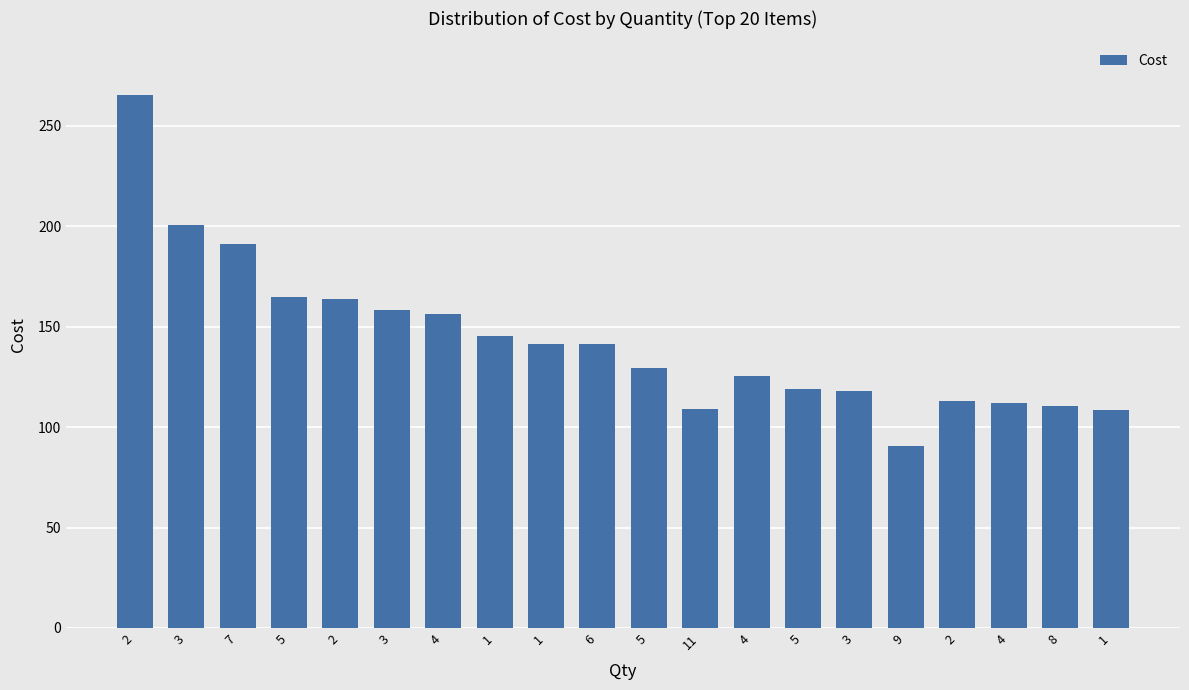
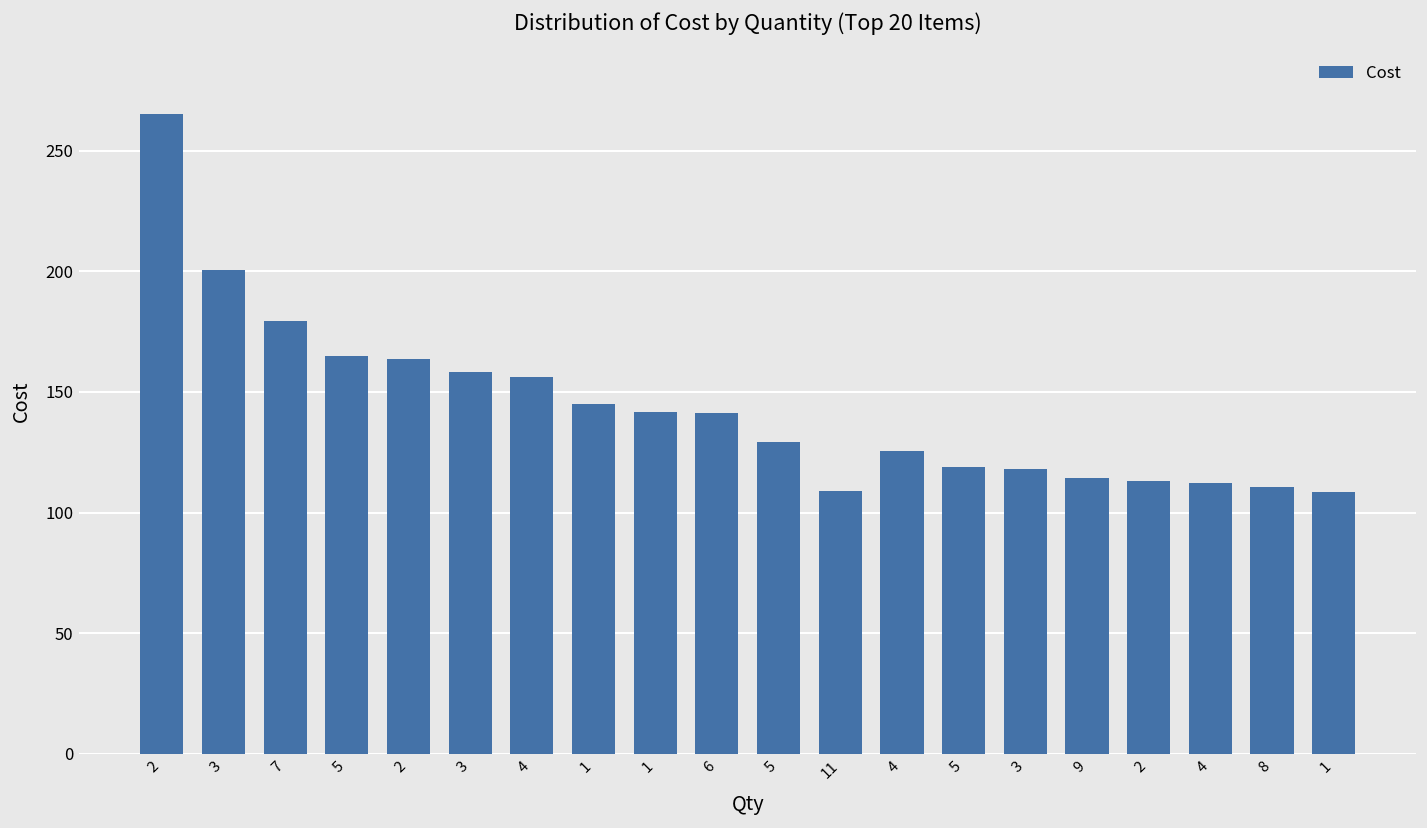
7: 191 -> 180
9: 91 -> 114
